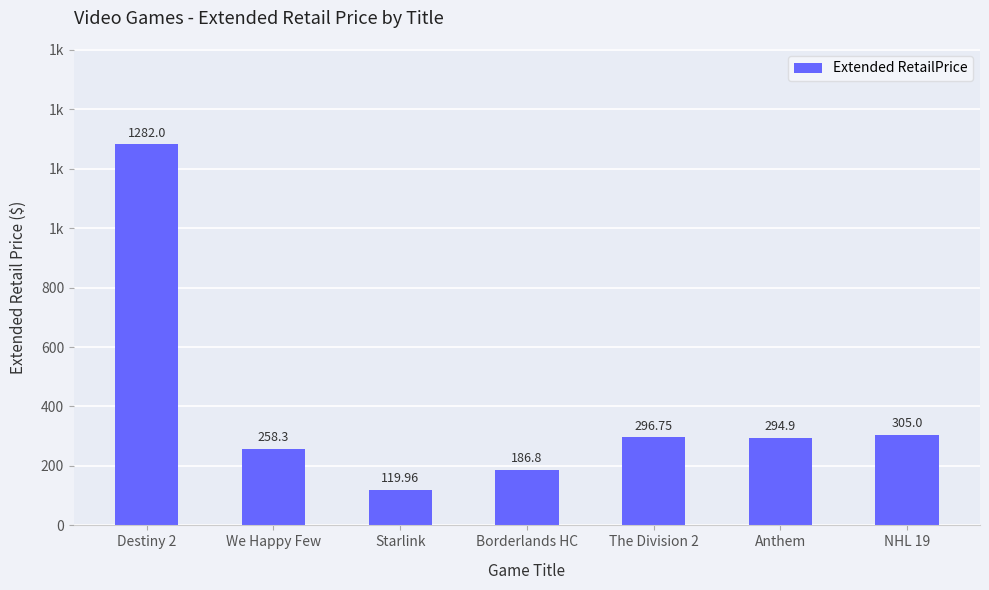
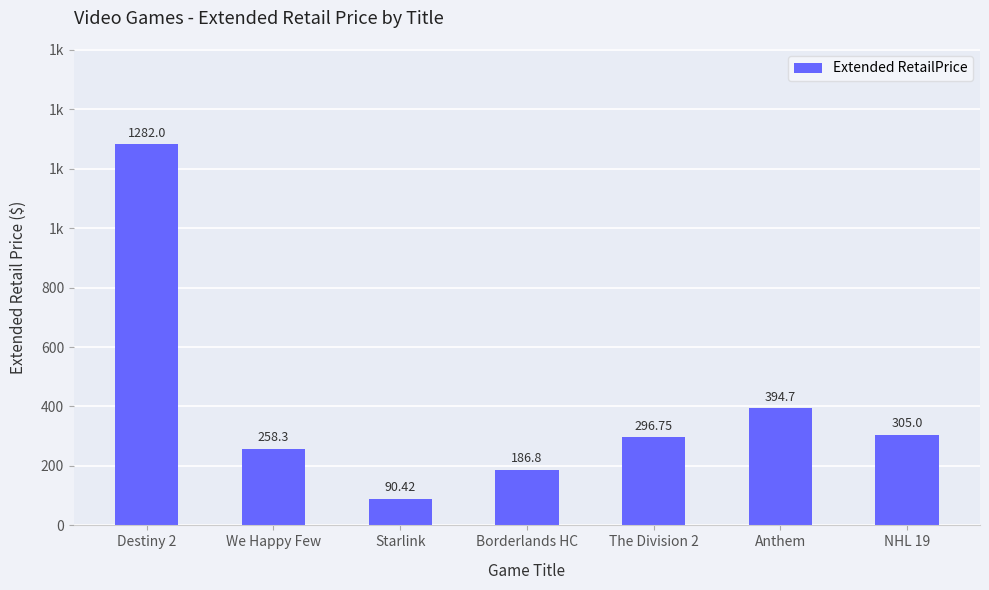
Starlink: 119.96 -> 90.42
Anthem: 294.9 -> 394.7
